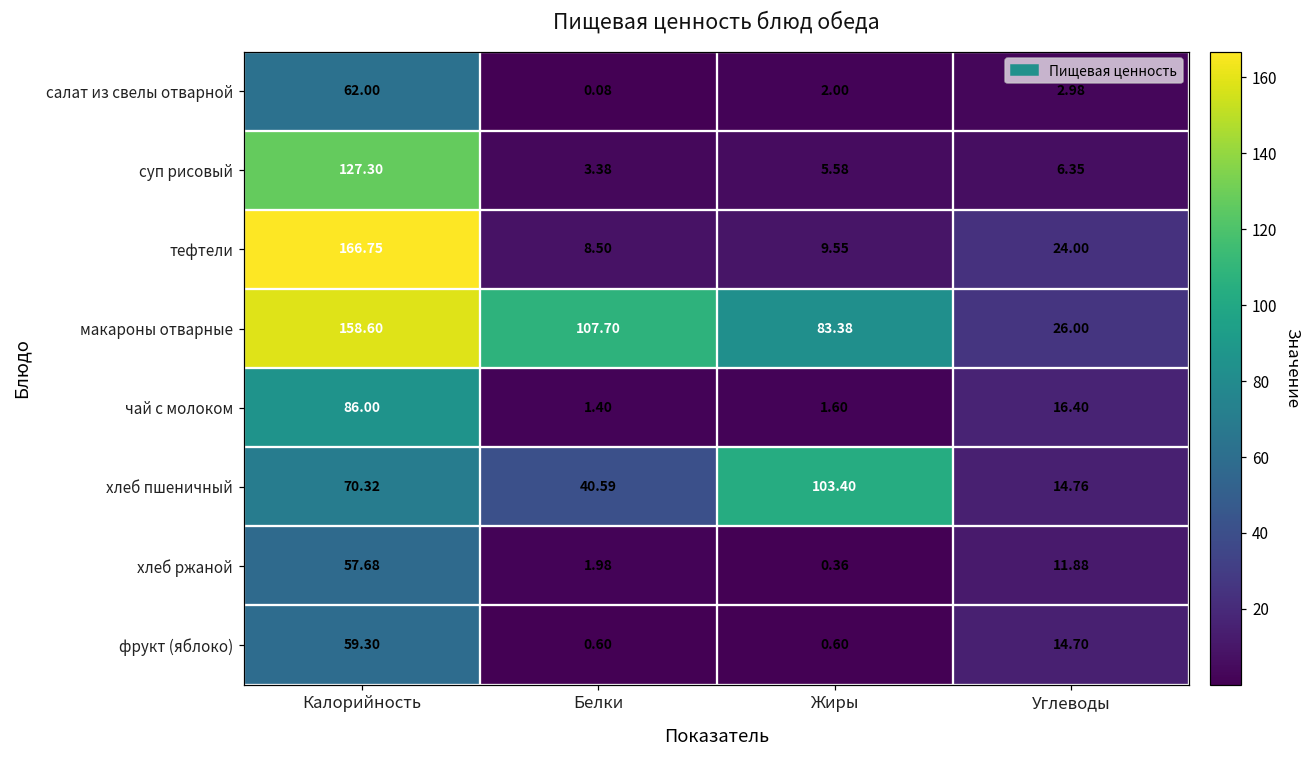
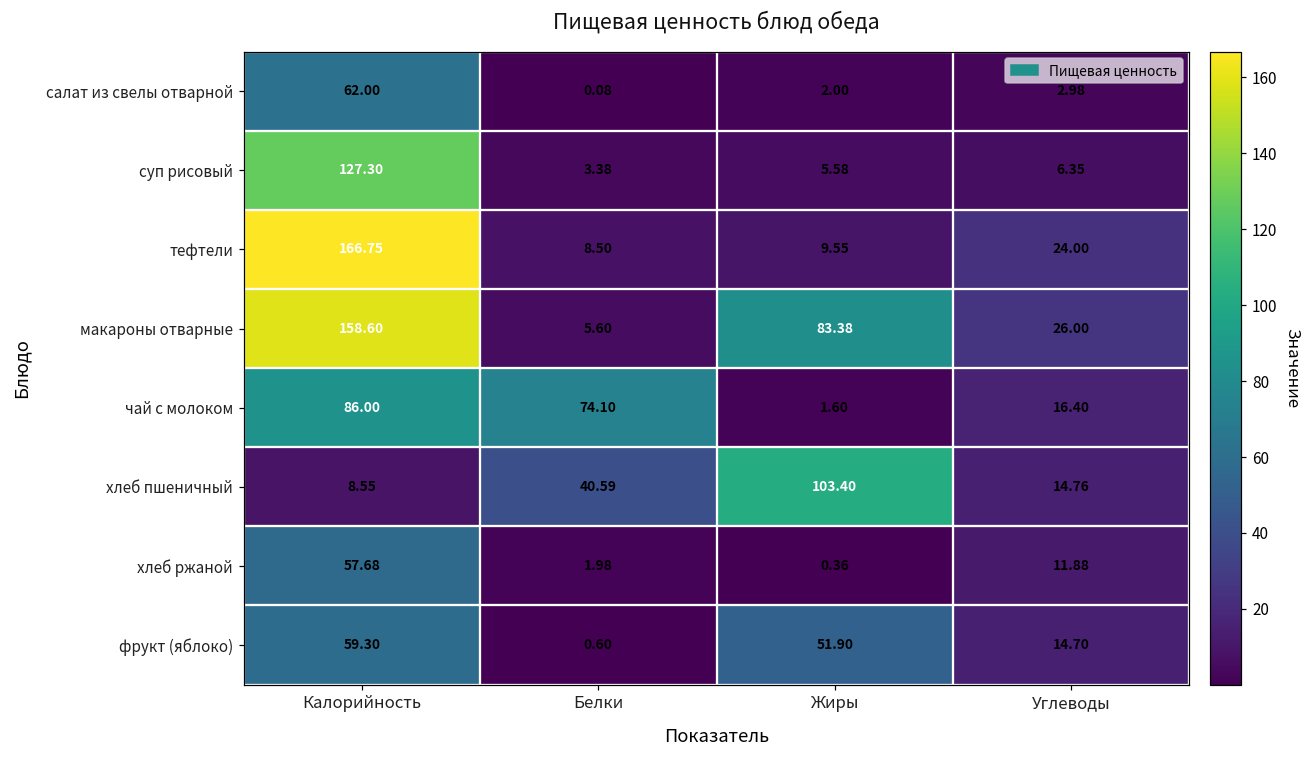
макароны отварные, Белки: 107.70 -> 5.60
чай с молоком, Белки: 1.40 -> 74.10
хлеб пшеничный, Калорийность: 70.32 -> 8.55
фрукт (яблоко), Жиры: 0.60 -> 51.90
